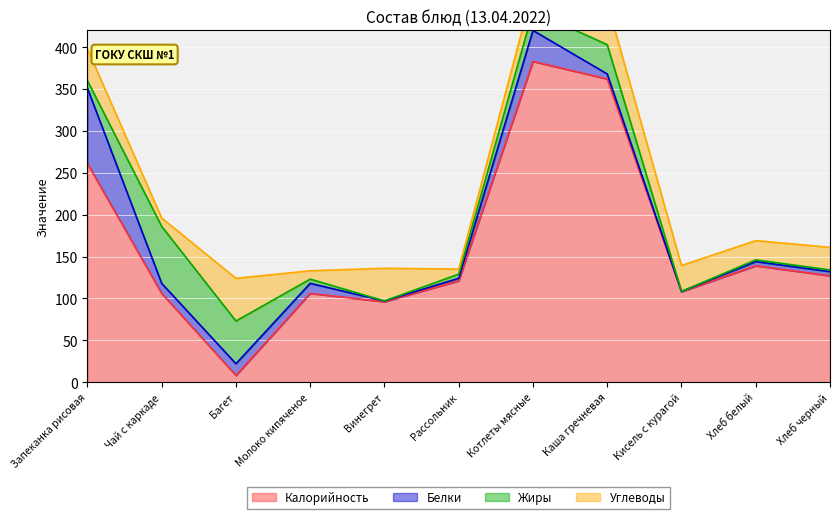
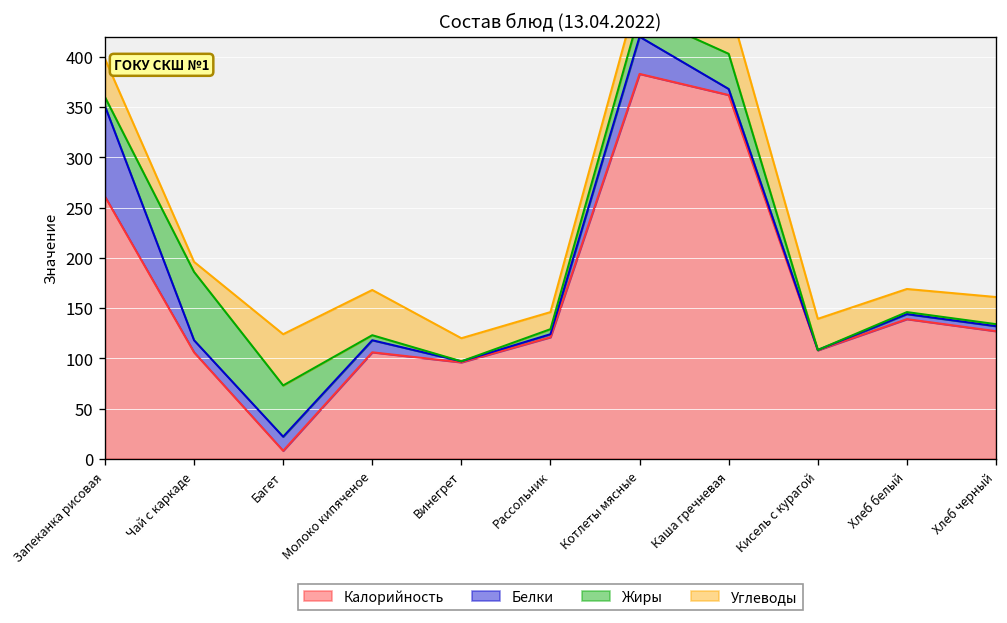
Углеводы, Молоко кипяченое: 10 -> 50
Углеводы, Винегрет: 40 -> 20
Углеводы, Рассольник: 10 -> 20
